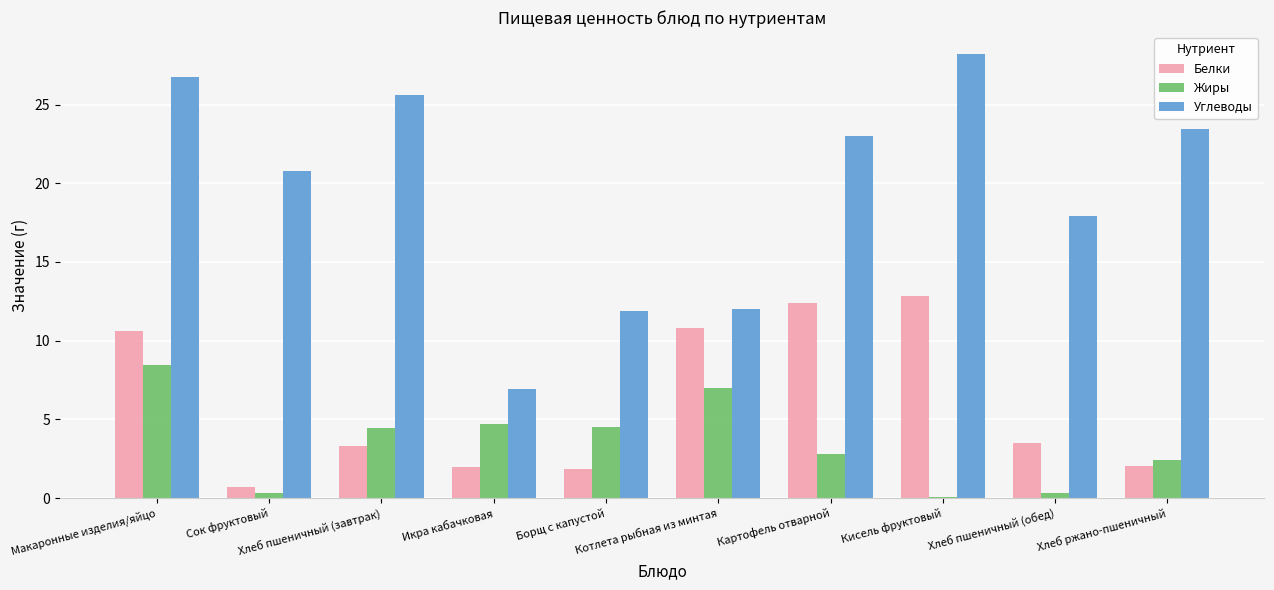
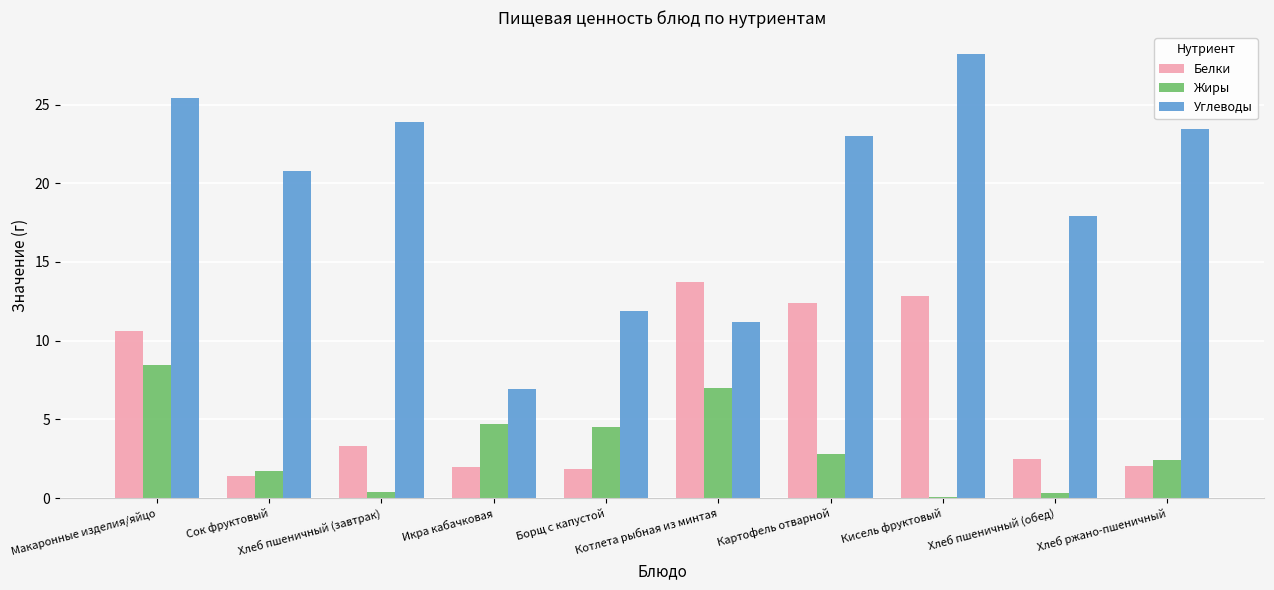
Углеводы, Макаронные изделия/яйцо: 26.7 -> 25.4
Белки, Сок фруктовый: 0.7 -> 1.4
Жиры, Сок фруктовый: 0.3 -> 1.7
Жиры, Хлеб пшеничный (завтрак): 4.5 -> 0.4
Углеводы, Хлеб пшеничный (завтрак): 25.6 -> 23.9
Белки, Котлета рыбная из минтая: 10.8 -> 13.7
Углеводы, Котлета рыбная из минтая: 12.0 -> 11.2
Белки, Хлеб пшеничный (обед): 3.5 -> 2.5
